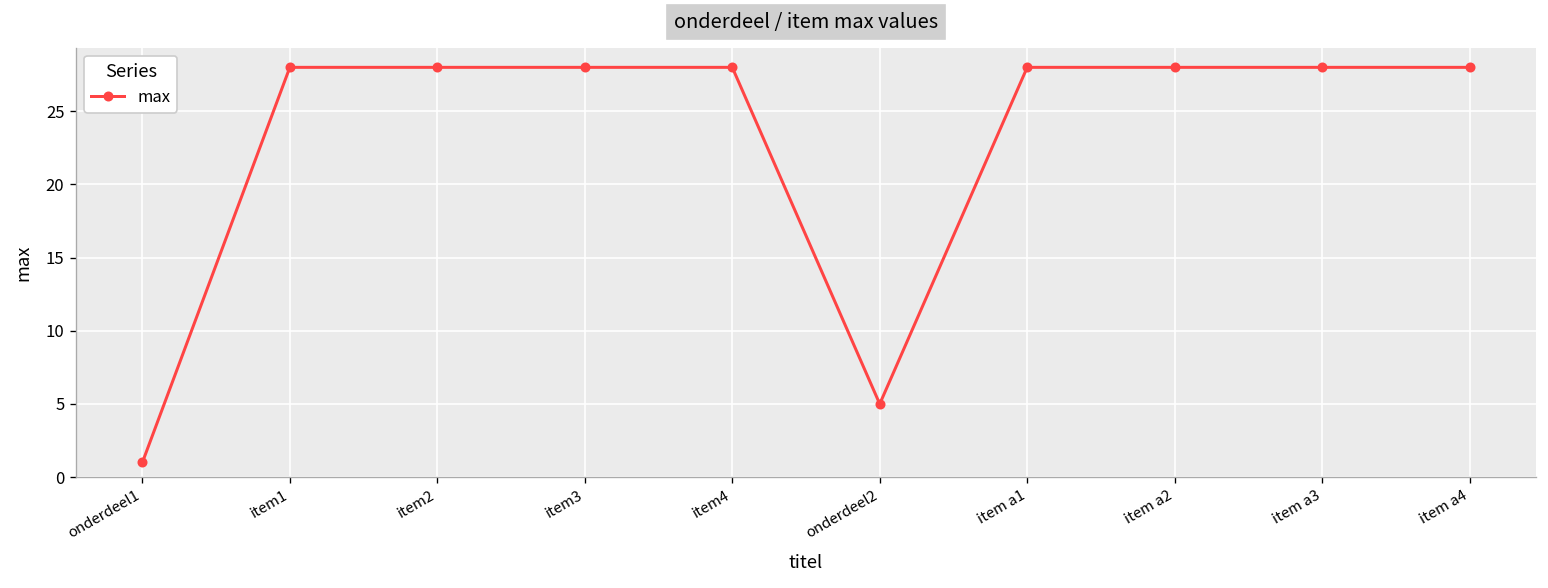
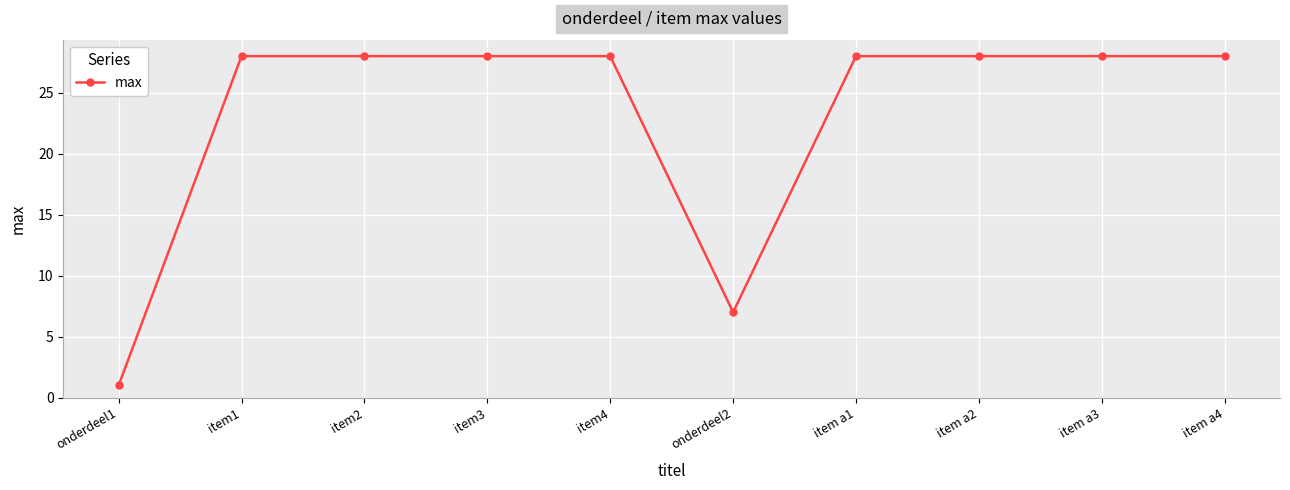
onderdeel2: 5 -> 7
